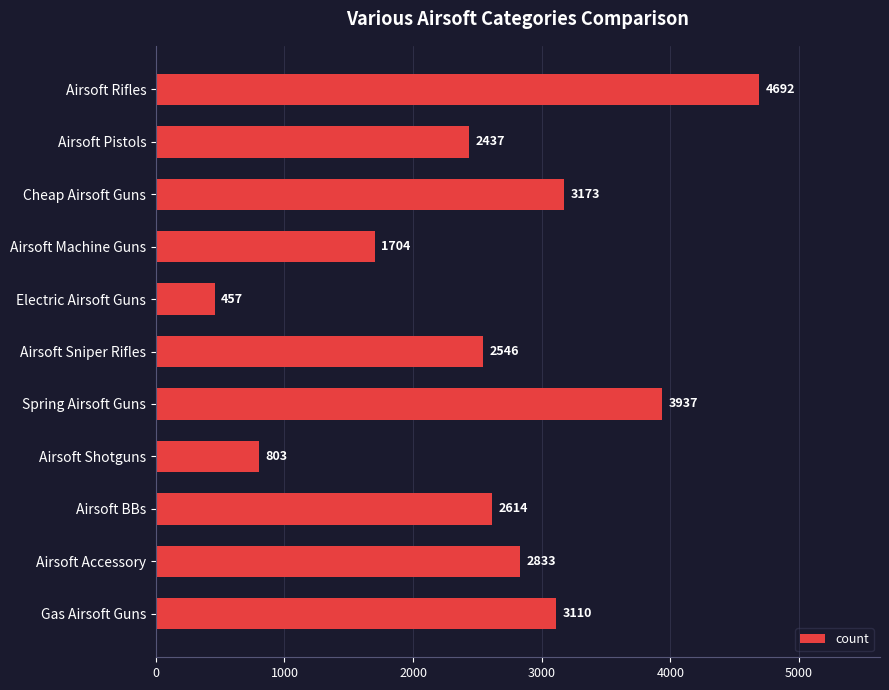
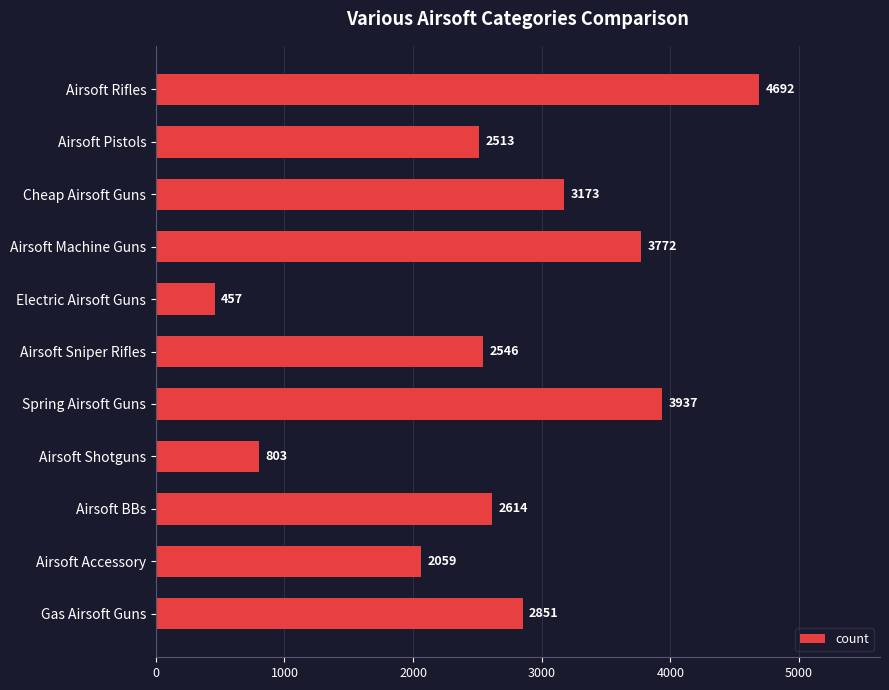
Airsoft Pistols: 2437 -> 2513
Airsoft Machine Guns: 1704 -> 3772
Airsoft Accessory: 2833 -> 2059
Gas Airsoft Guns: 3110 -> 2851
